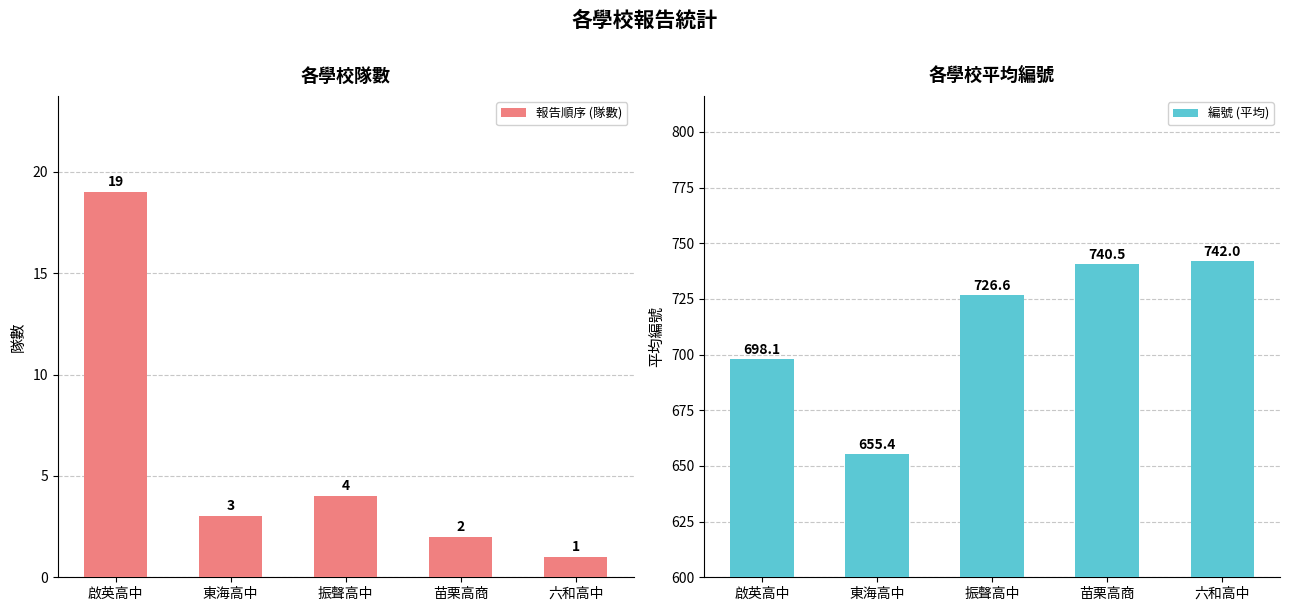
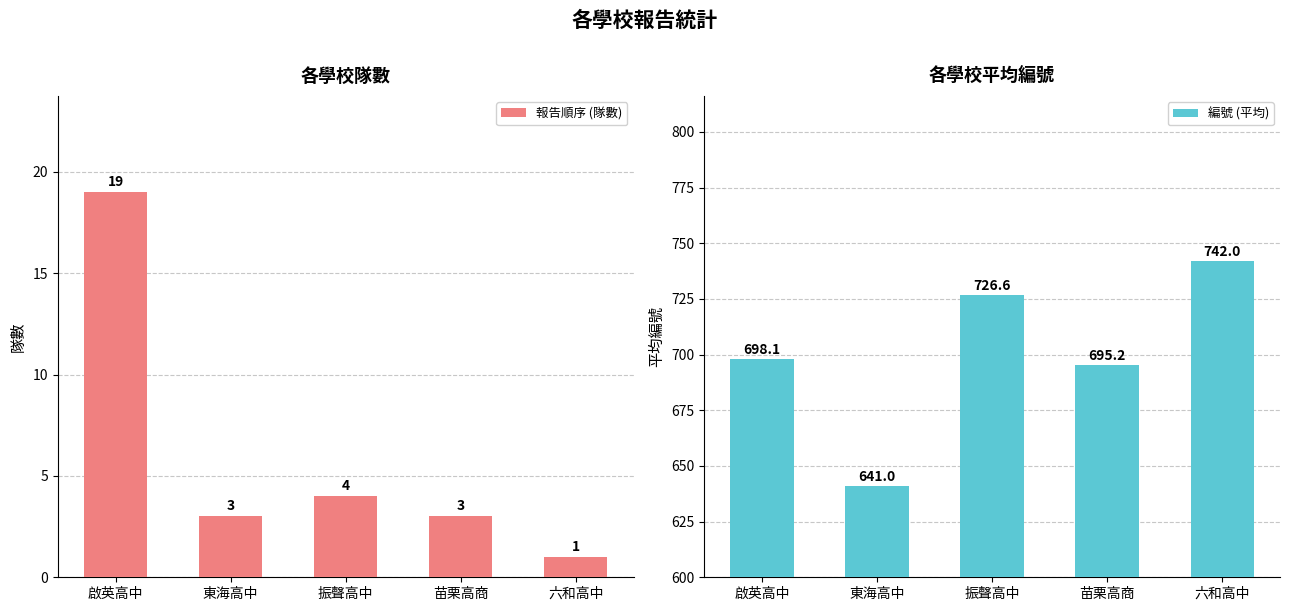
各學校隊數, 苗栗高商: 2 -> 3
各學校平均編號, 東海高中: 655.4 -> 641.0
各學校平均編號, 苗栗高商: 740.5 -> 695.2
